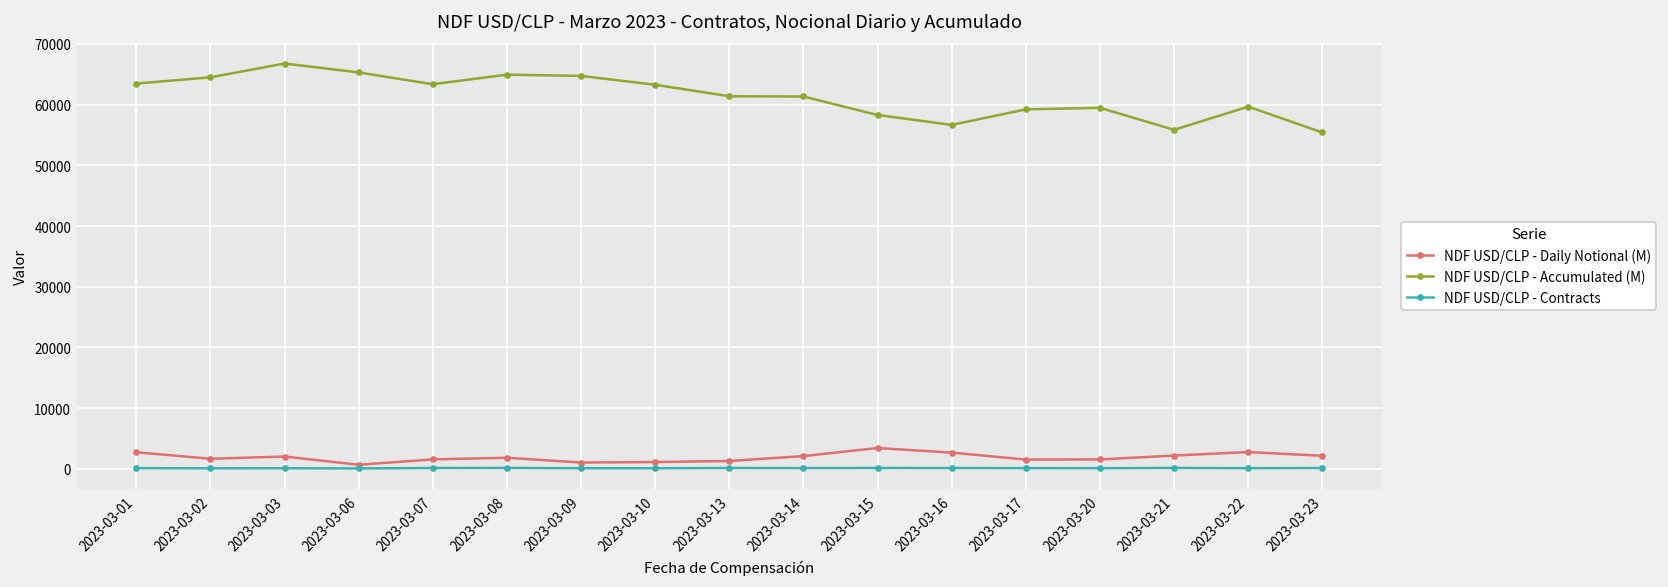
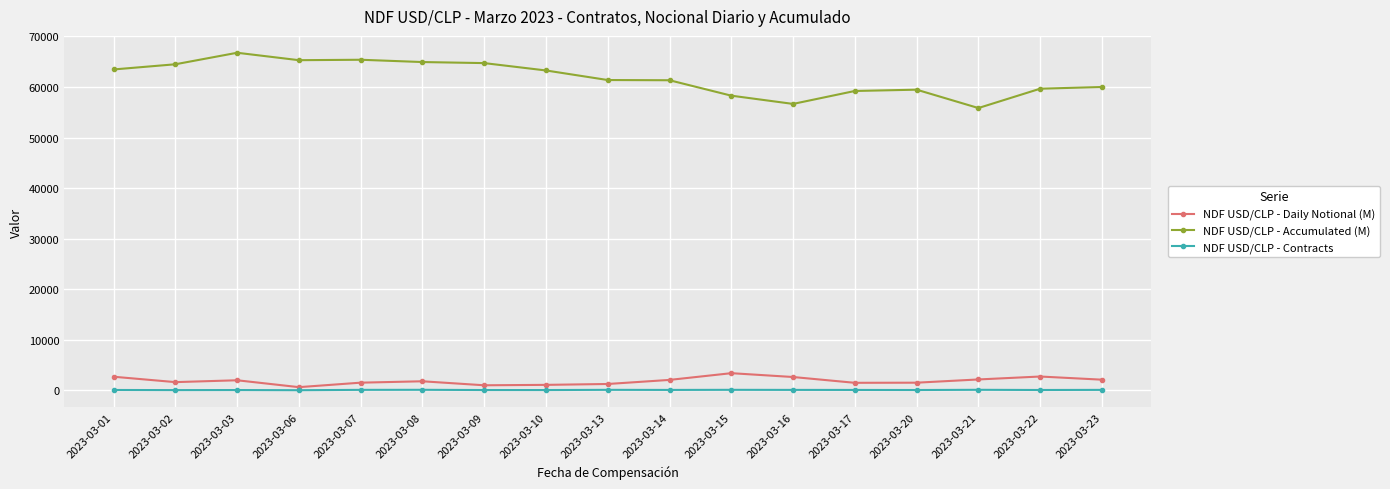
NDF USD/CLP - Accumulated (M), 2023-03-07: 63000 -> 65000
NDF USD/CLP - Accumulated (M), 2023-03-23: 55000 -> 60000
